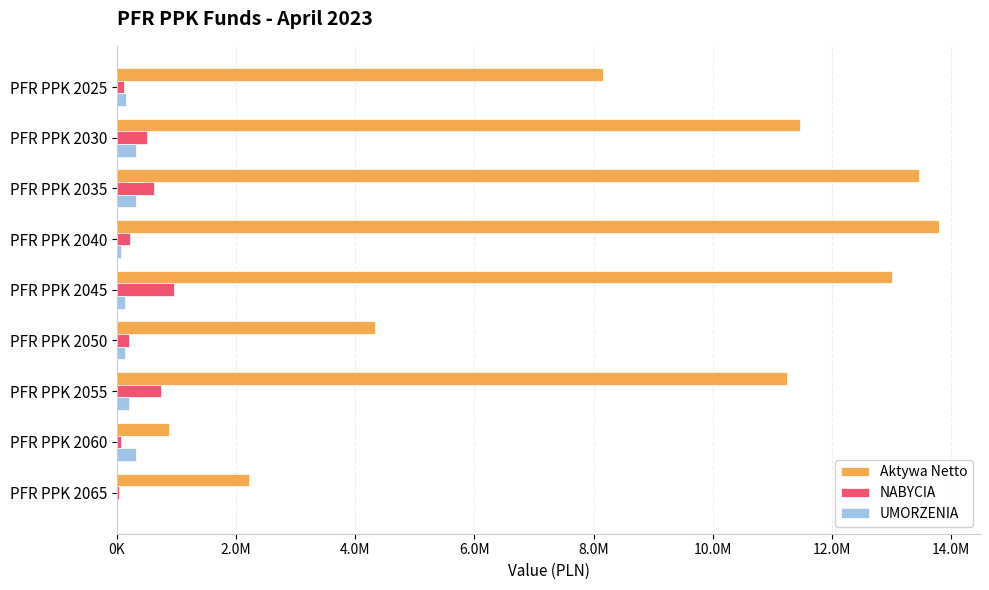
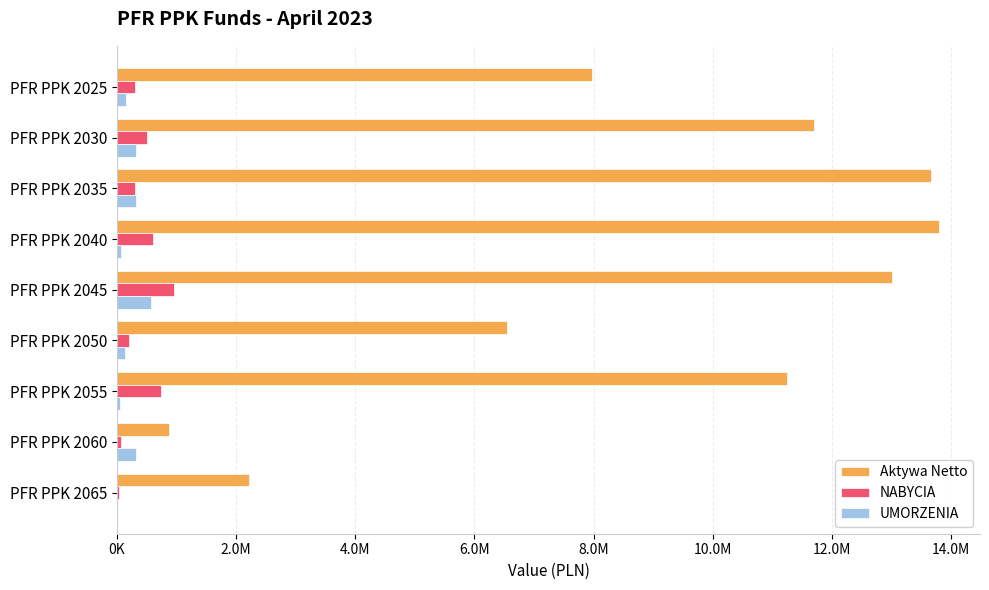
Aktywa Netto, PFR PPK 2025: 8200000 -> 8000000
NABYCIA, PFR PPK 2025: 100000 -> 300000
Aktywa Netto, PFR PPK 2030: 11500000 -> 11700000
Aktywa Netto, PFR PPK 2035: 13500000 -> 13700000
NABYCIA, PFR PPK 2035: 600000 -> 300000
NABYCIA, PFR PPK 2040: 200000 -> 600000
UMORZENIA, PFR PPK 2045: 100000 -> 600000
Aktywa Netto, PFR PPK 2050: 4300000 -> 6500000
UMORZENIA, PFR PPK 2055: 200000 -> 0
